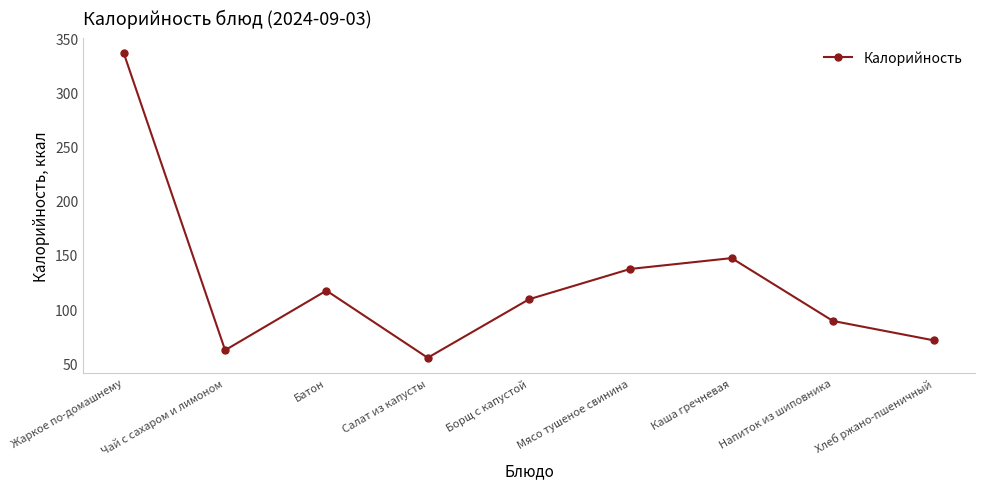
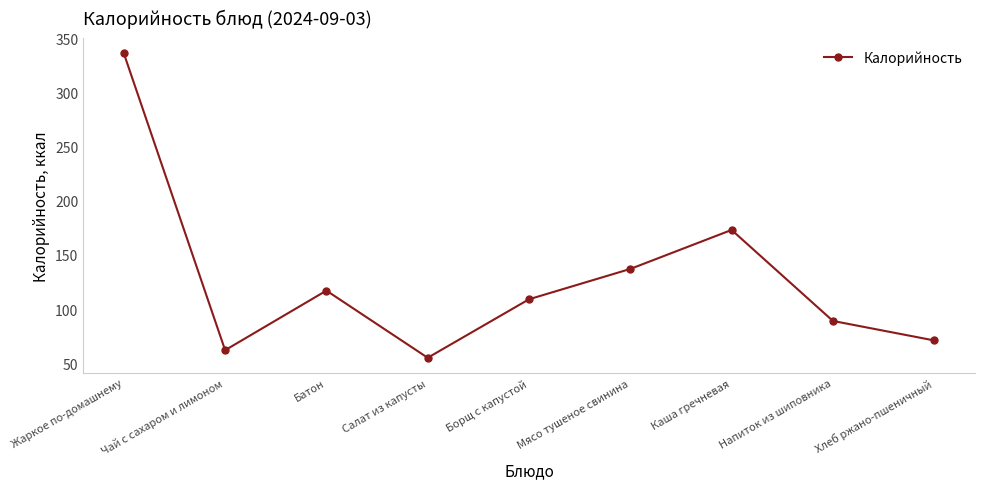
Каша гречневая: 147 -> 173
